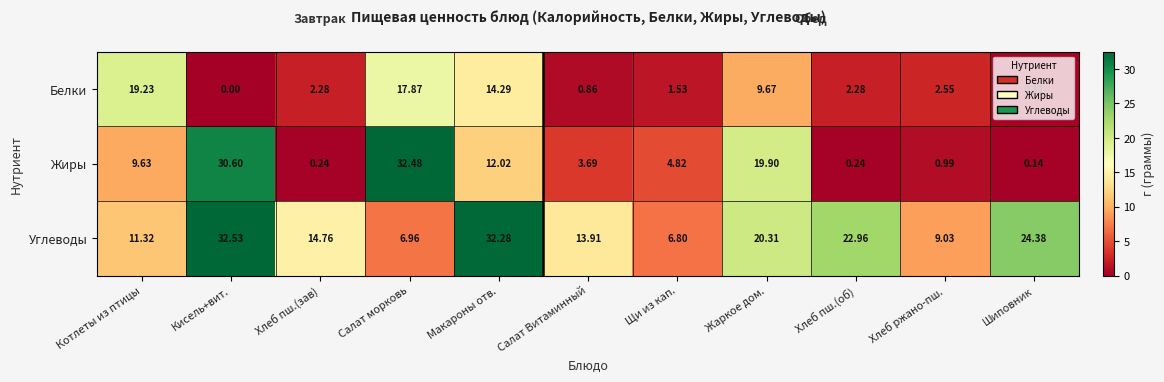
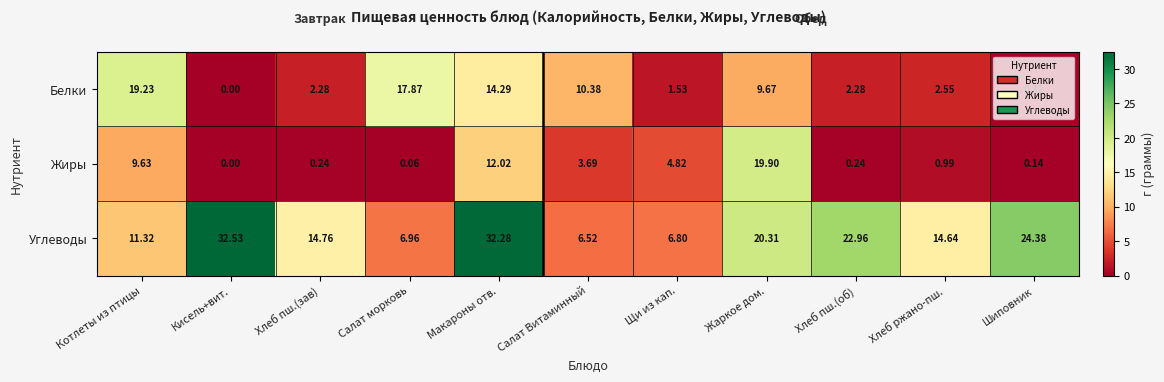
Белки, Салат Витаминный: 0.86 -> 10.38
Жиры, Кисель+вит.: 30.60 -> 0.00
Жиры, Салат морковь: 32.48 -> 0.06
Углеводы, Салат Витаминный: 13.91 -> 6.52
Углеводы, Хлеб ржано-пш.: 9.03 -> 14.64
